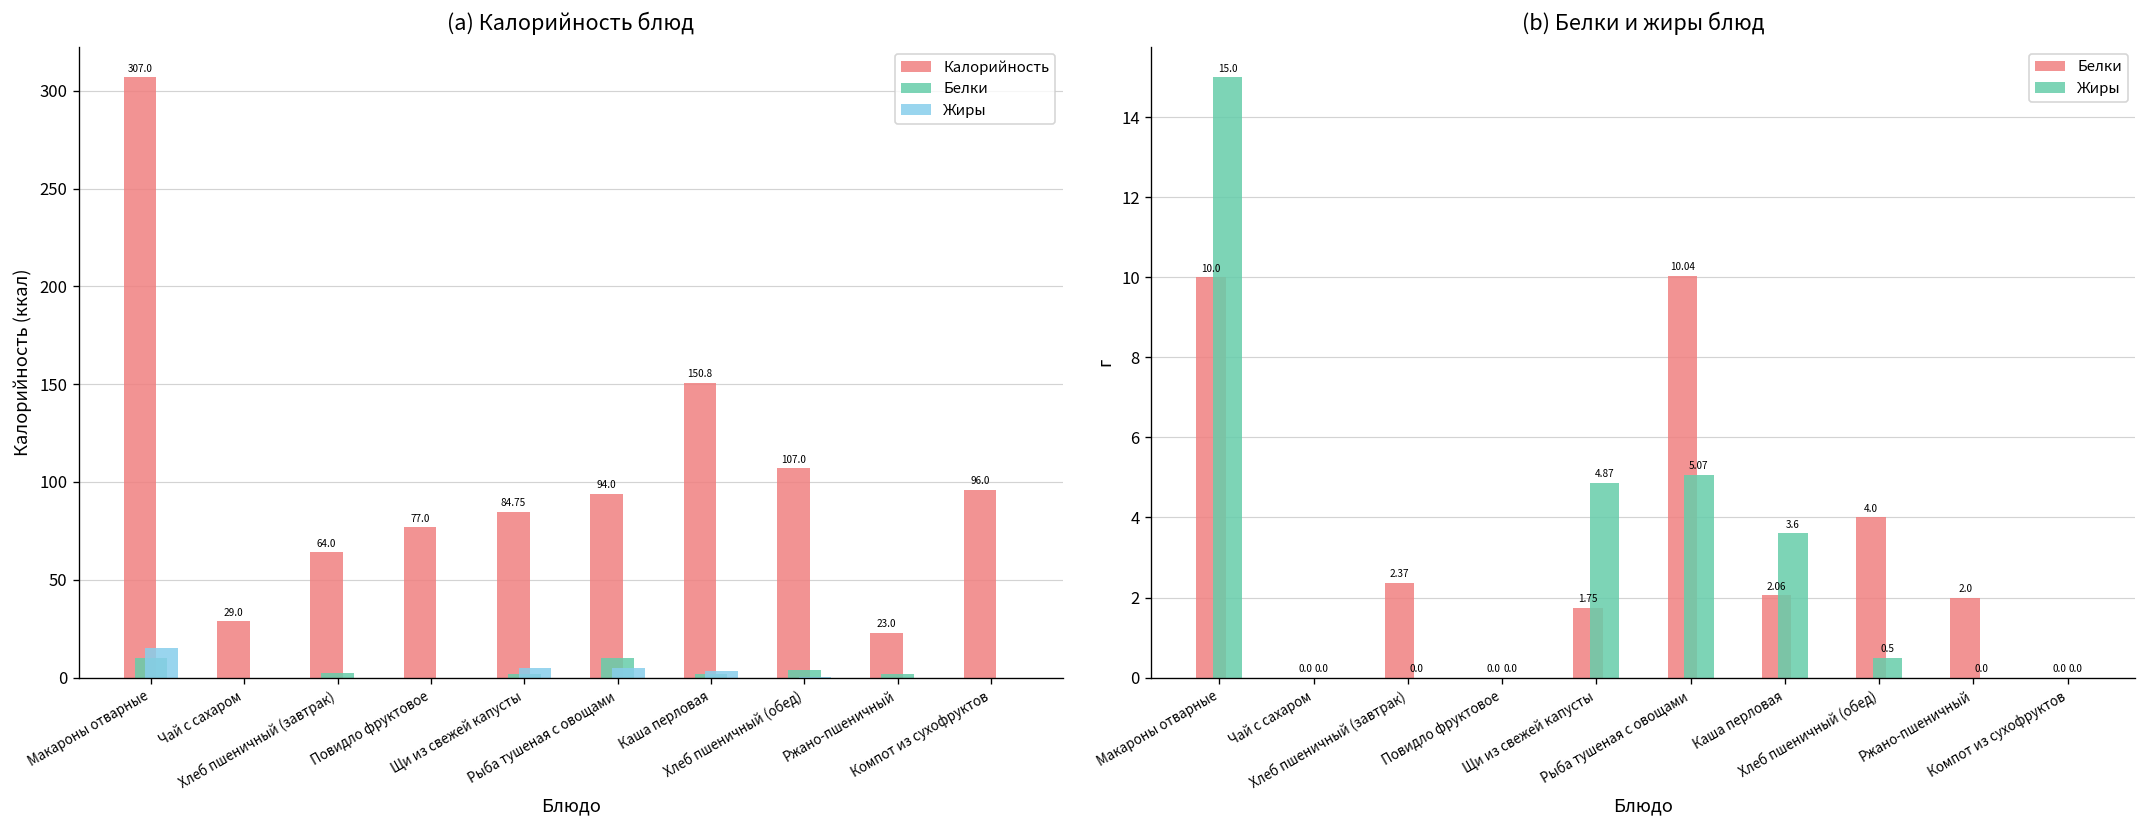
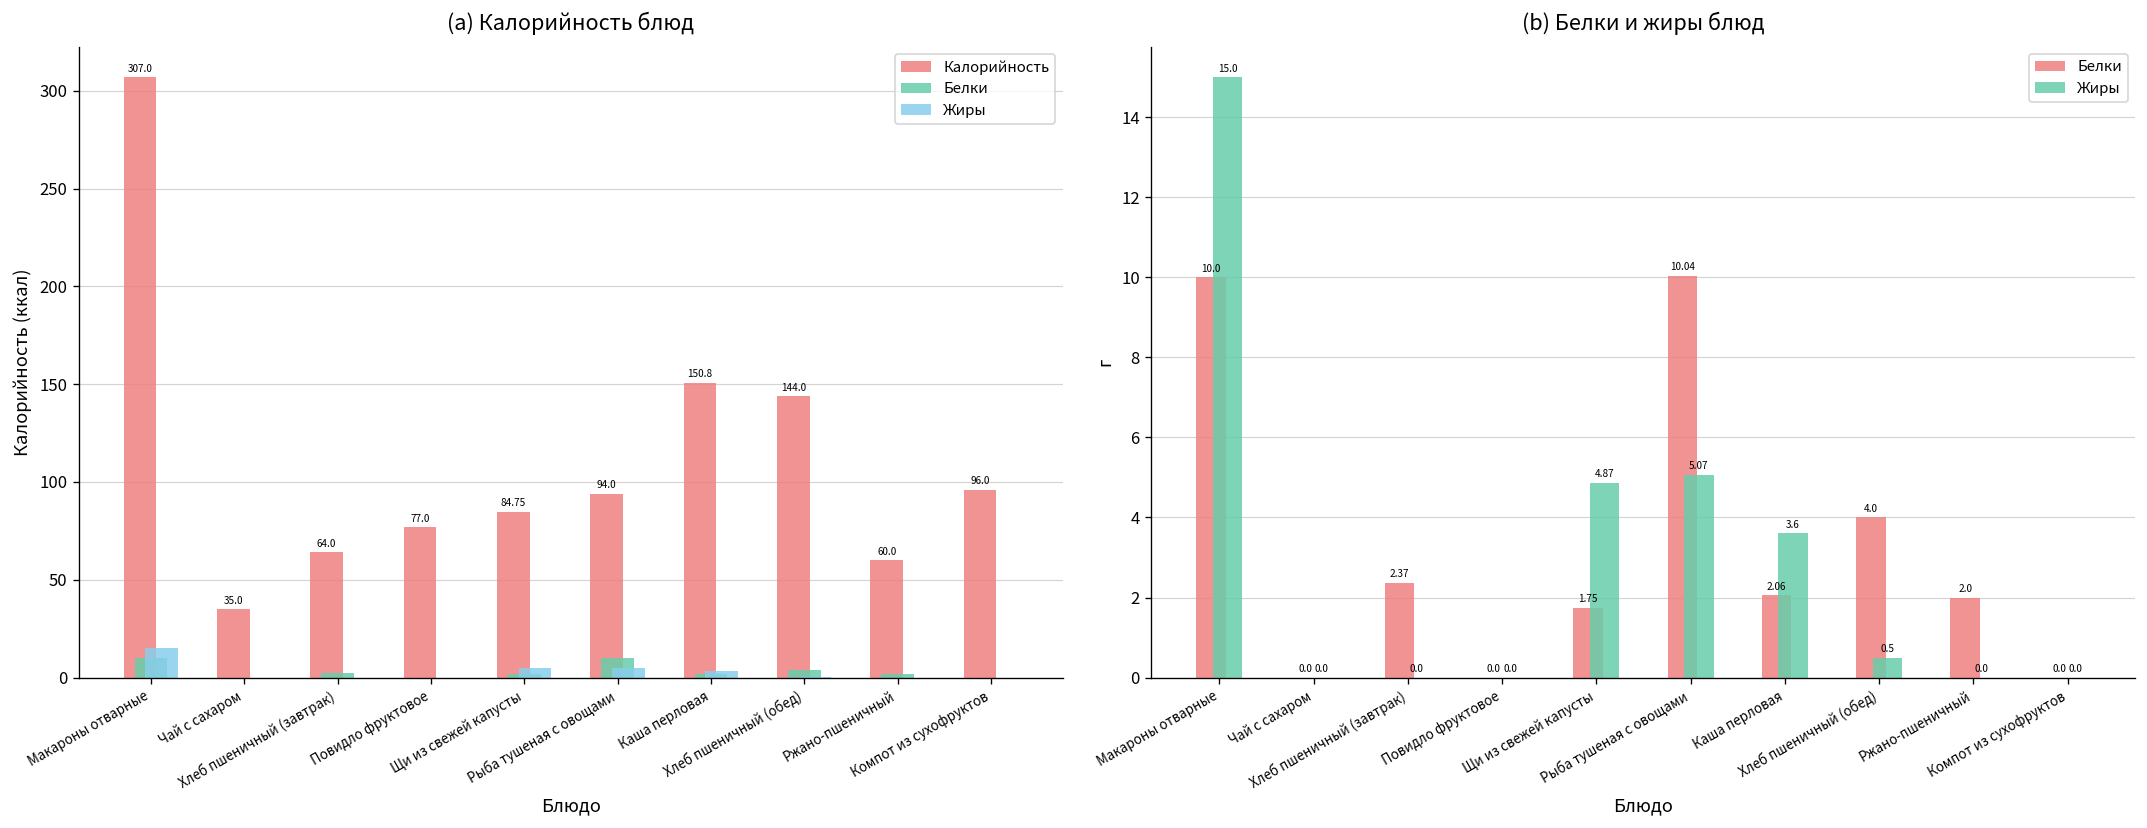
(a) Калорийность блюд, Калорийность, Чай с сахаром: 29.0 -> 35.0
(a) Калорийность блюд, Калорийность, Хлеб пшеничный (обед): 107.0 -> 144.0
(a) Калорийность блюд, Калорийность, Ржано-пшеничный: 23.0 -> 60.0
